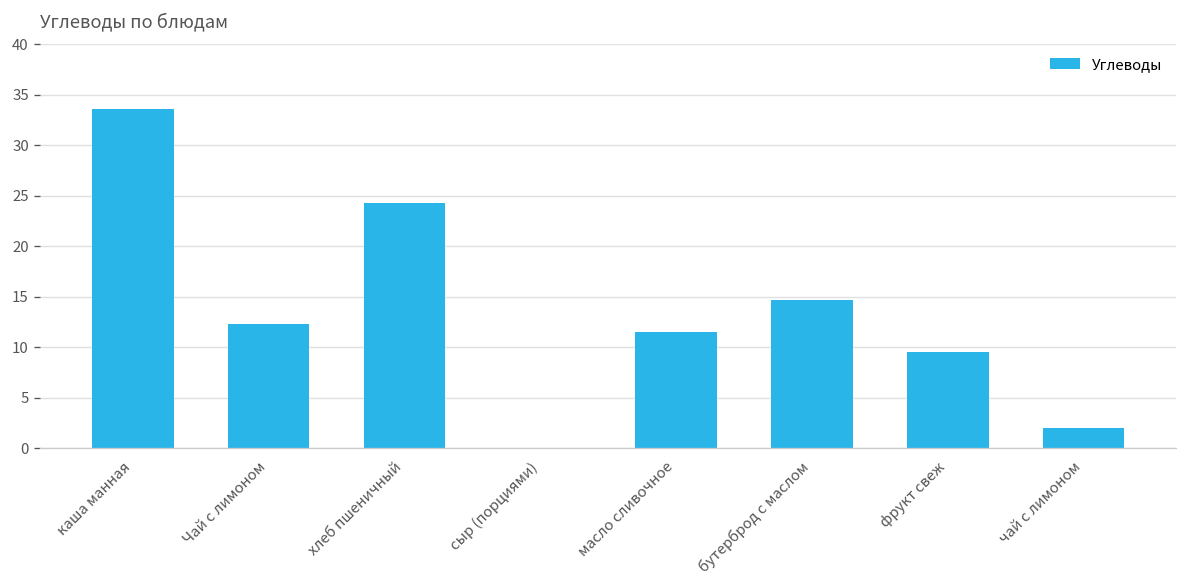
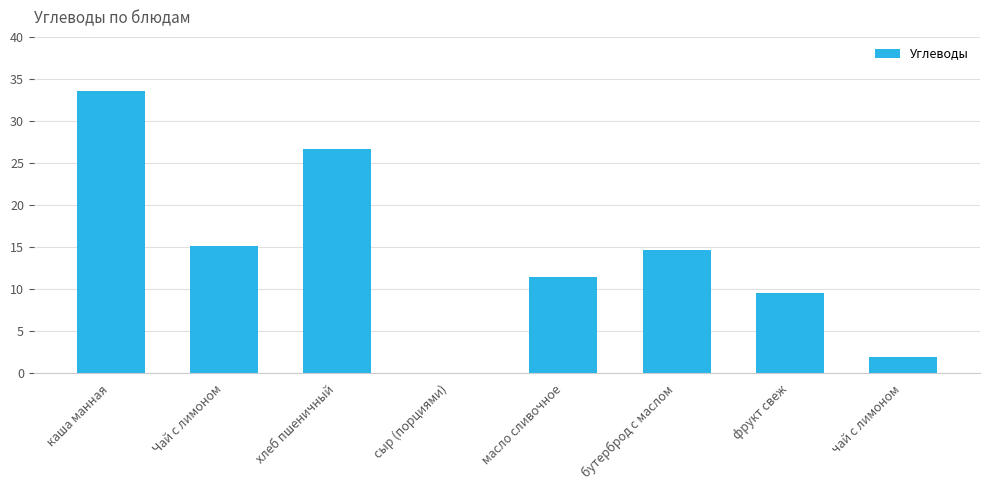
Чай с лимоном: 12 -> 15
хлеб пшеничный: 24 -> 27
